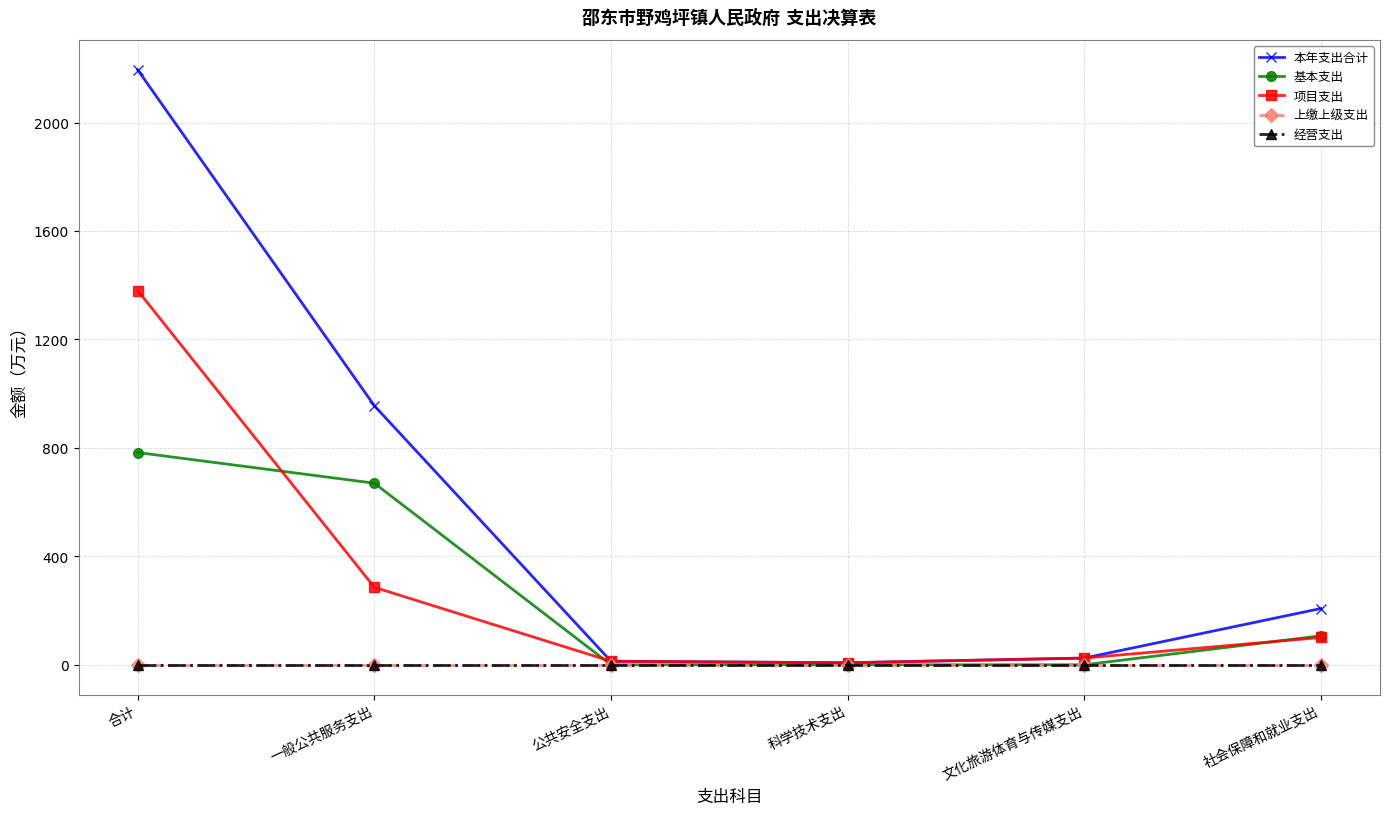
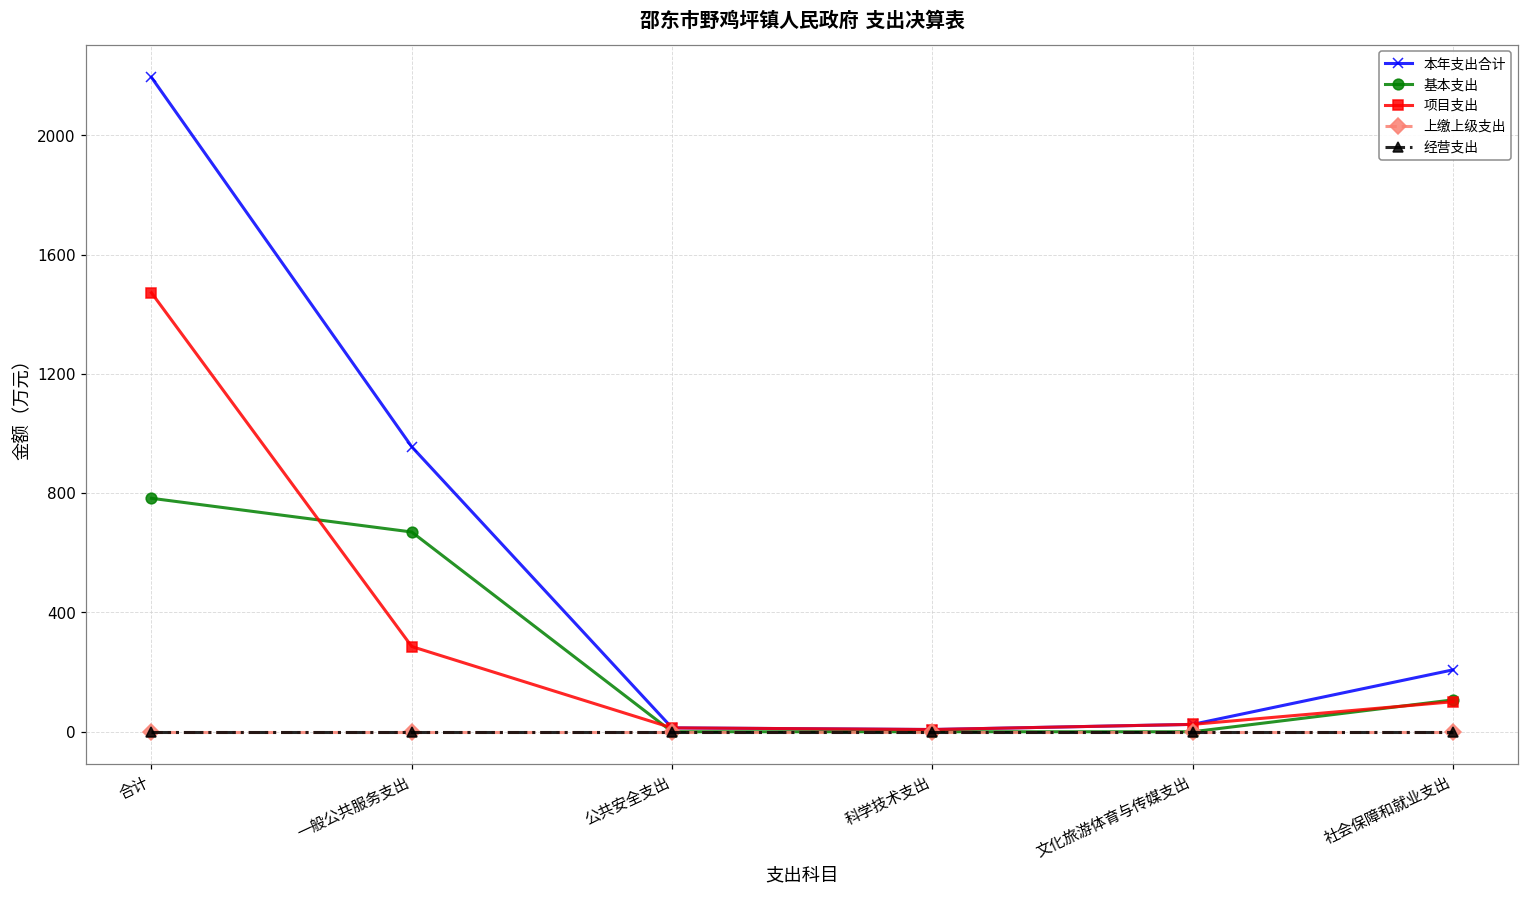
项目支出, 合计: 1380 -> 1470
